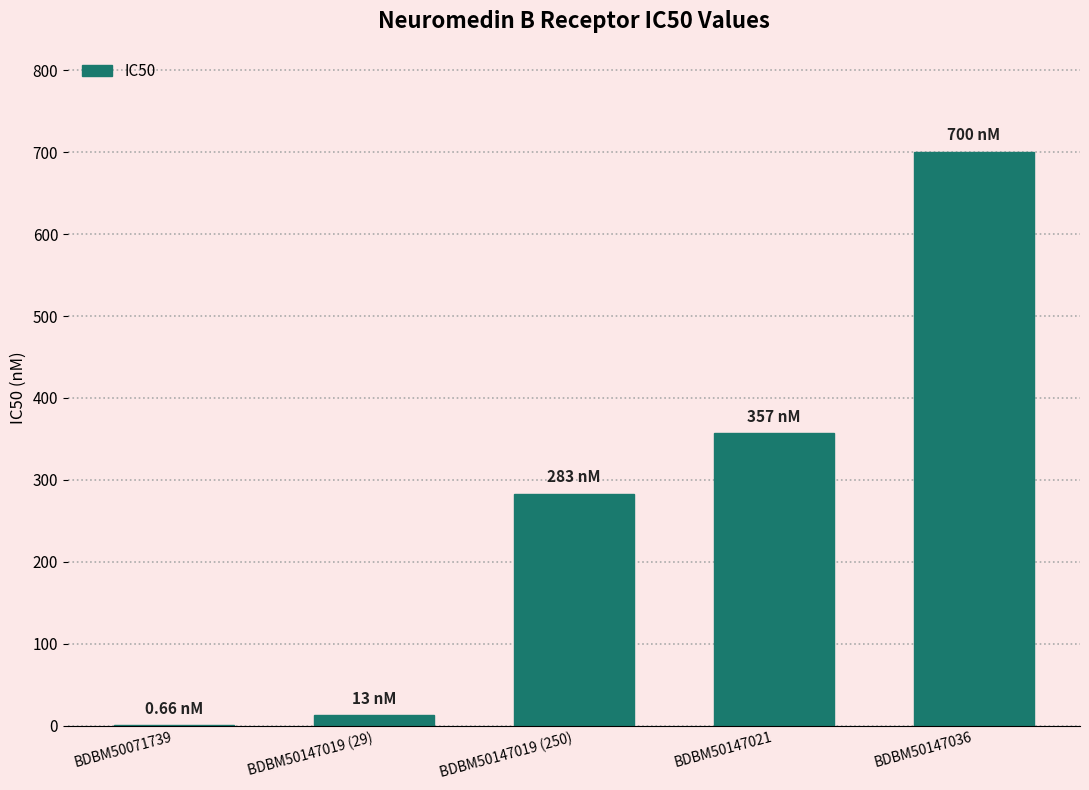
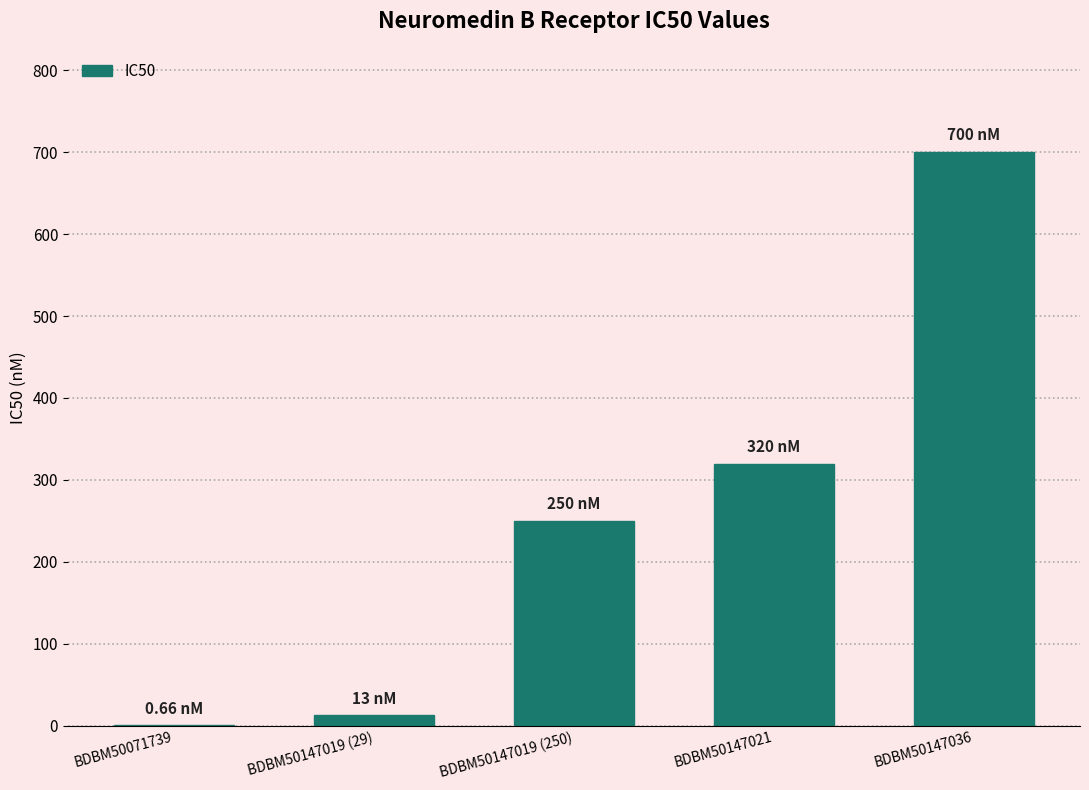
BDBM50147019 (250): 283 -> 250
BDBM50147021: 357 -> 320
